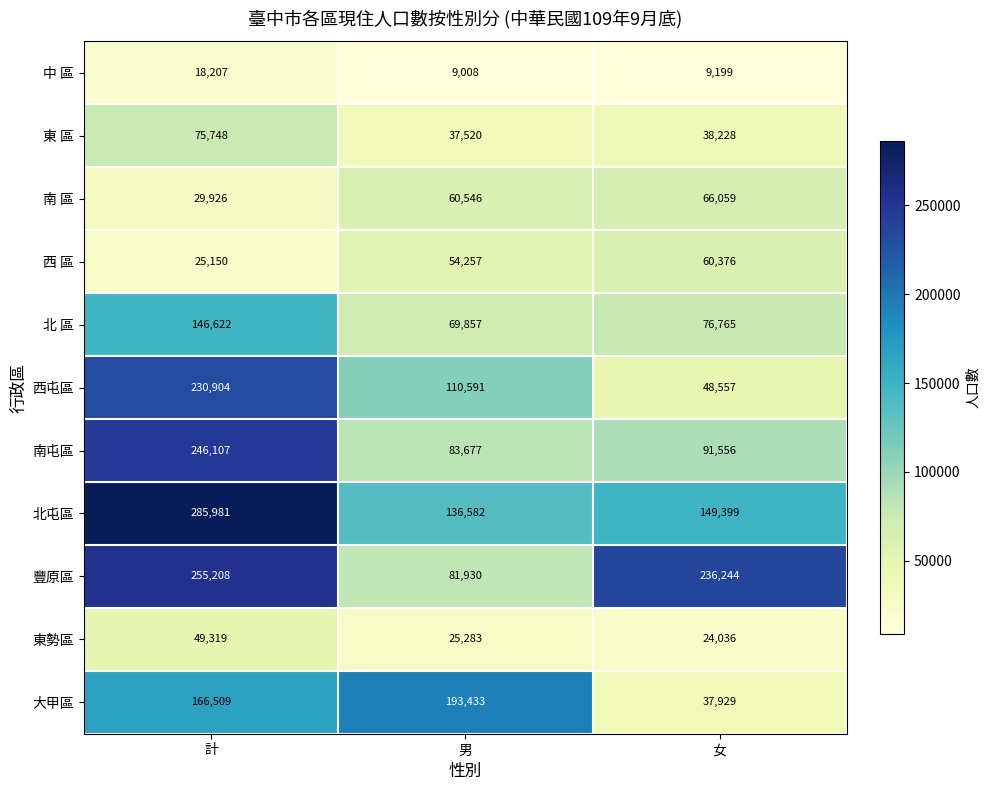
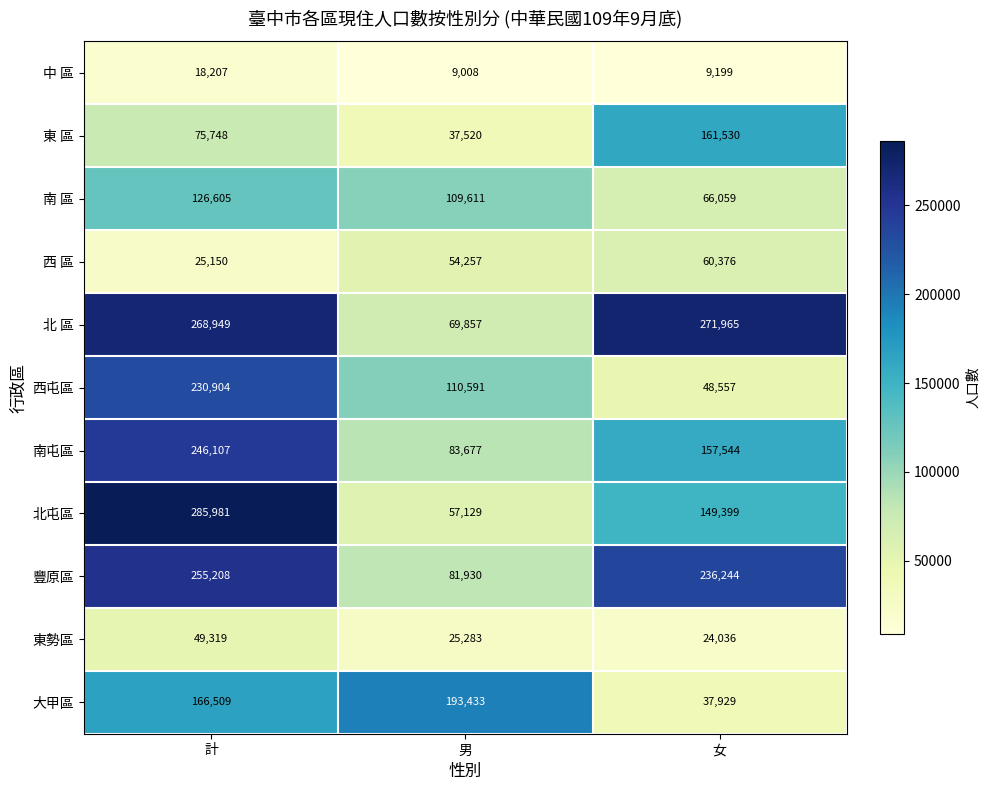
東 區, 女: 38,228 -> 161,530
南 區, 計: 29,926 -> 126,605
南 區, 男: 60,546 -> 109,611
北 區, 計: 146,622 -> 268,949
北 區, 女: 76,765 -> 271,965
南屯區, 女: 91,556 -> 157,544
北屯區, 男: 136,582 -> 57,129
